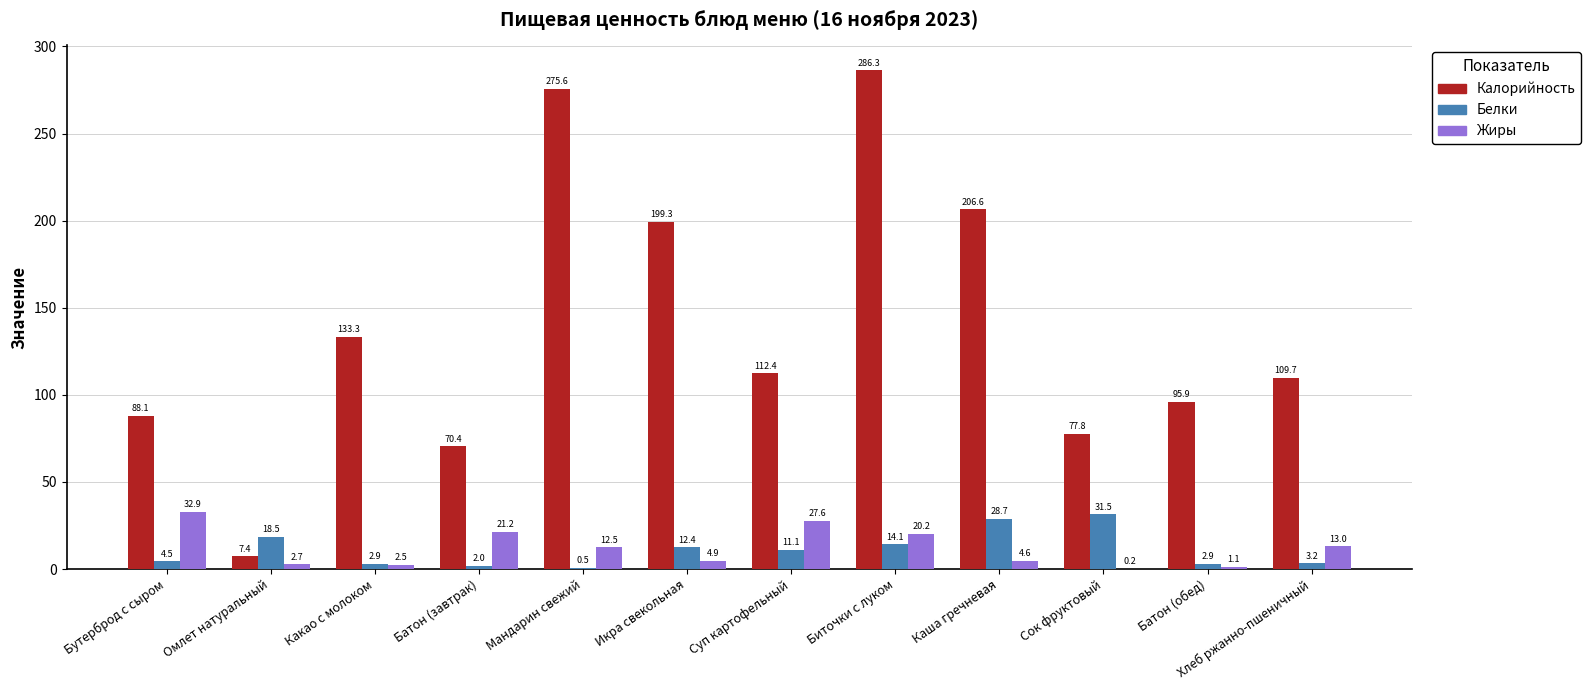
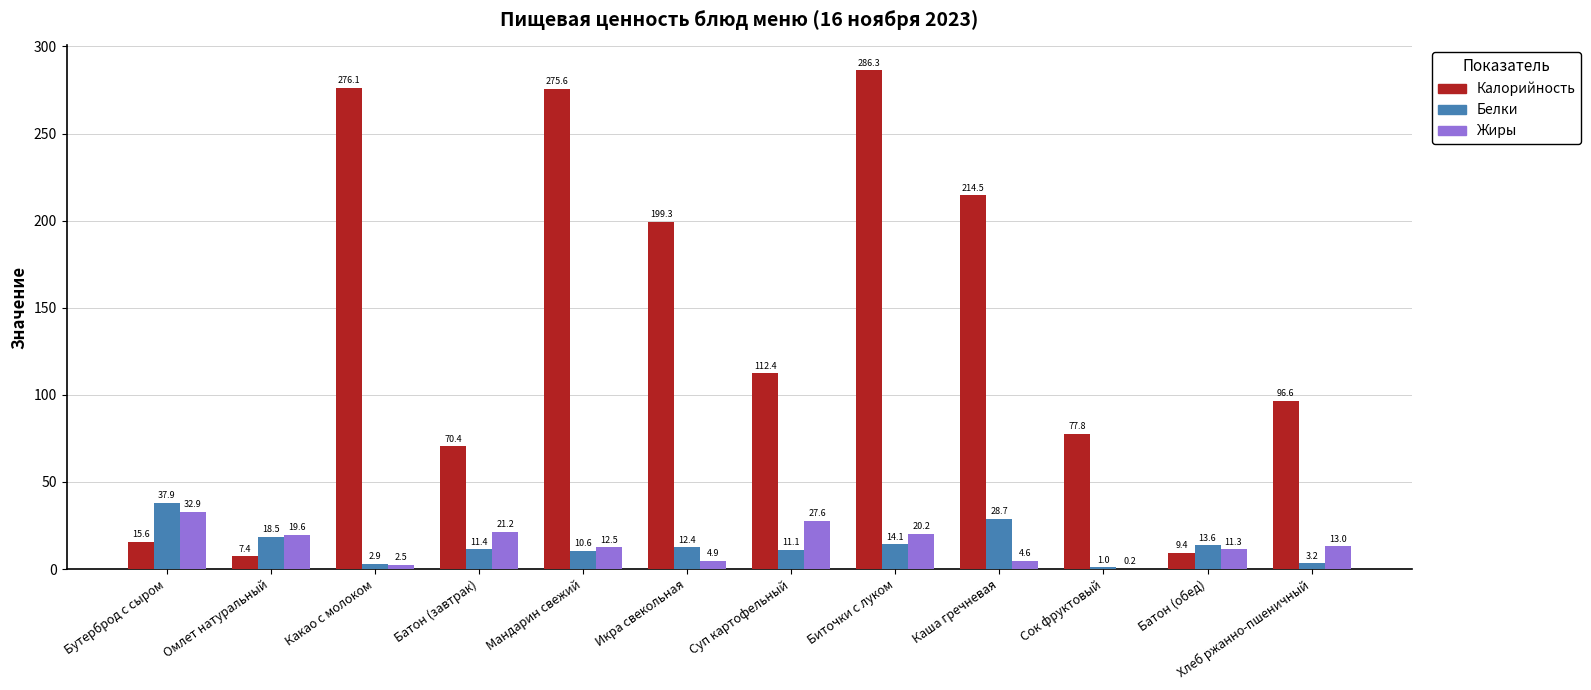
Калорийность, Бутерброд с сыром: 88.1 -> 15.6
Белки, Бутерброд с сыром: 4.5 -> 37.9
Жиры, Омлет натуральный: 2.7 -> 19.6
Калорийность, Какао с молоком: 133.3 -> 276.1
Белки, Батон (завтрак): 2.0 -> 11.4
Белки, Мандарин свежий: 0.5 -> 10.6
Калорийность, Каша гречневая: 206.6 -> 214.5
Белки, Сок фруктовый: 31.5 -> 1.0
Калорийность, Батон (обед): 95.9 -> 9.4
Белки, Батон (обед): 2.9 -> 13.6
Жиры, Батон (обед): 1.1 -> 11.3
Калорийность, Хлеб ржанно-пшеничный: 109.7 -> 96.6
